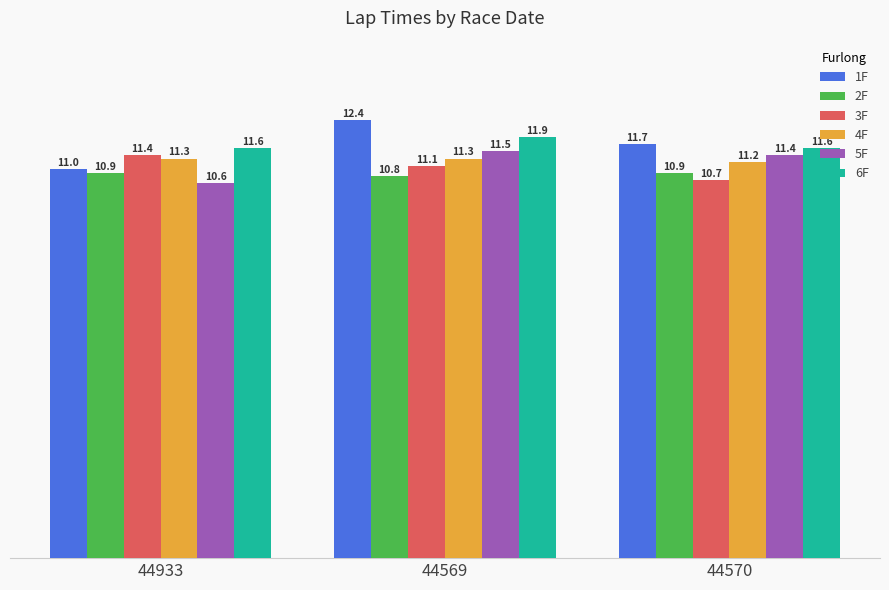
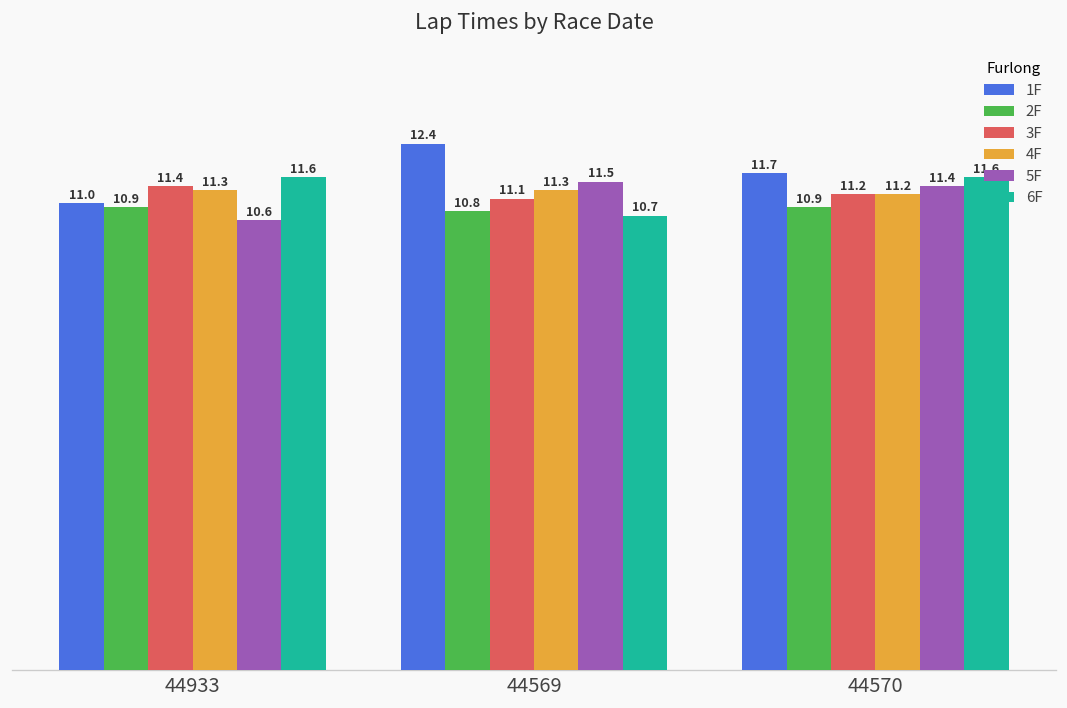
6F, 44569: 11.9 -> 10.7
3F, 44570: 10.7 -> 11.2
